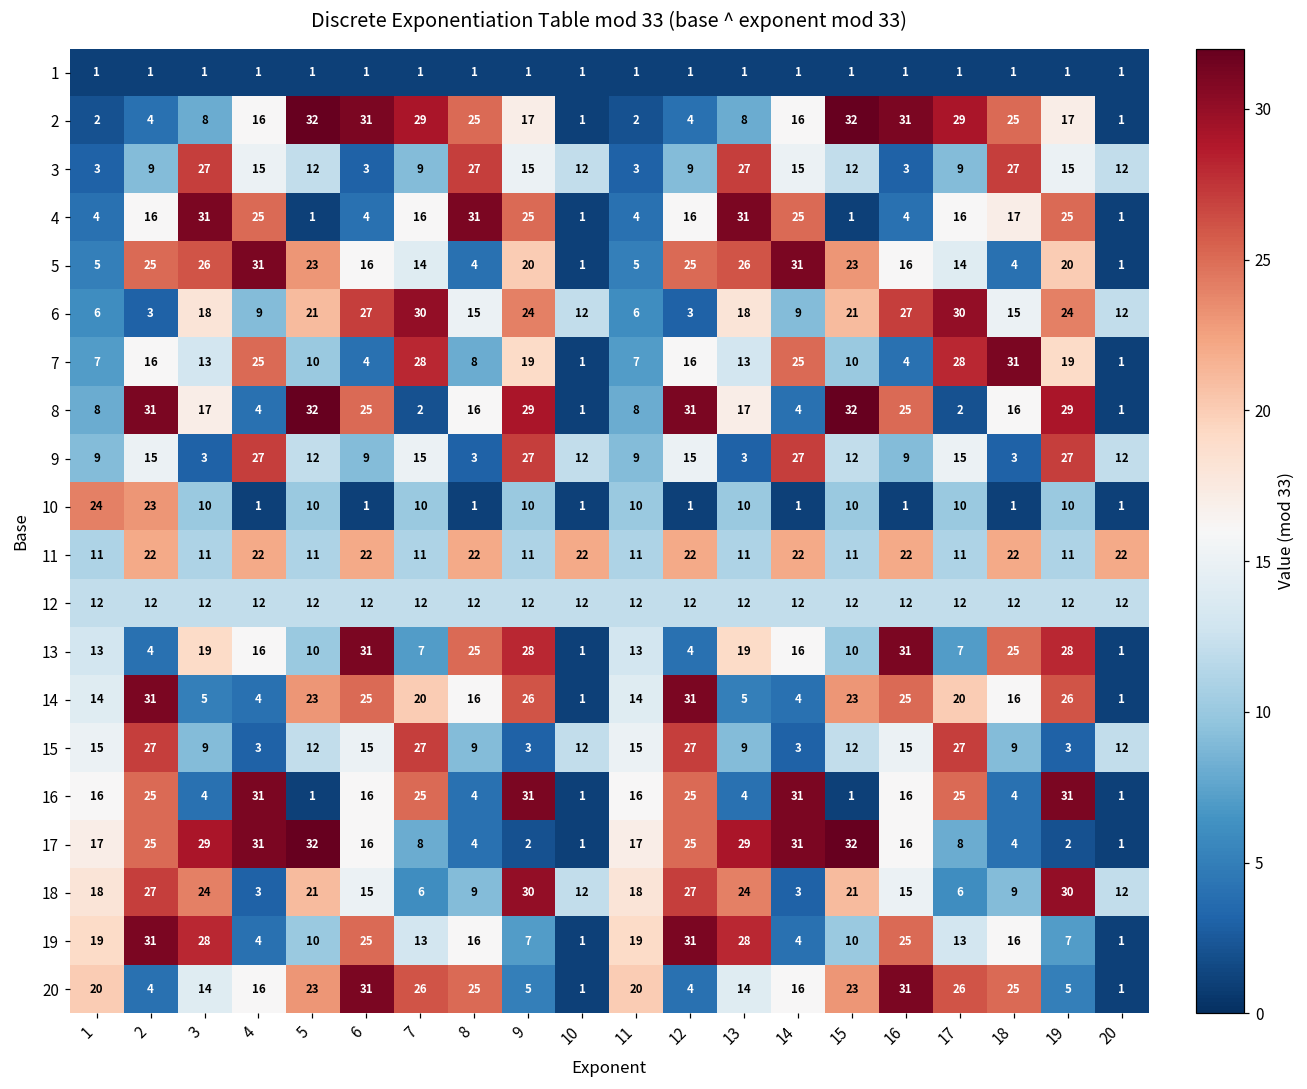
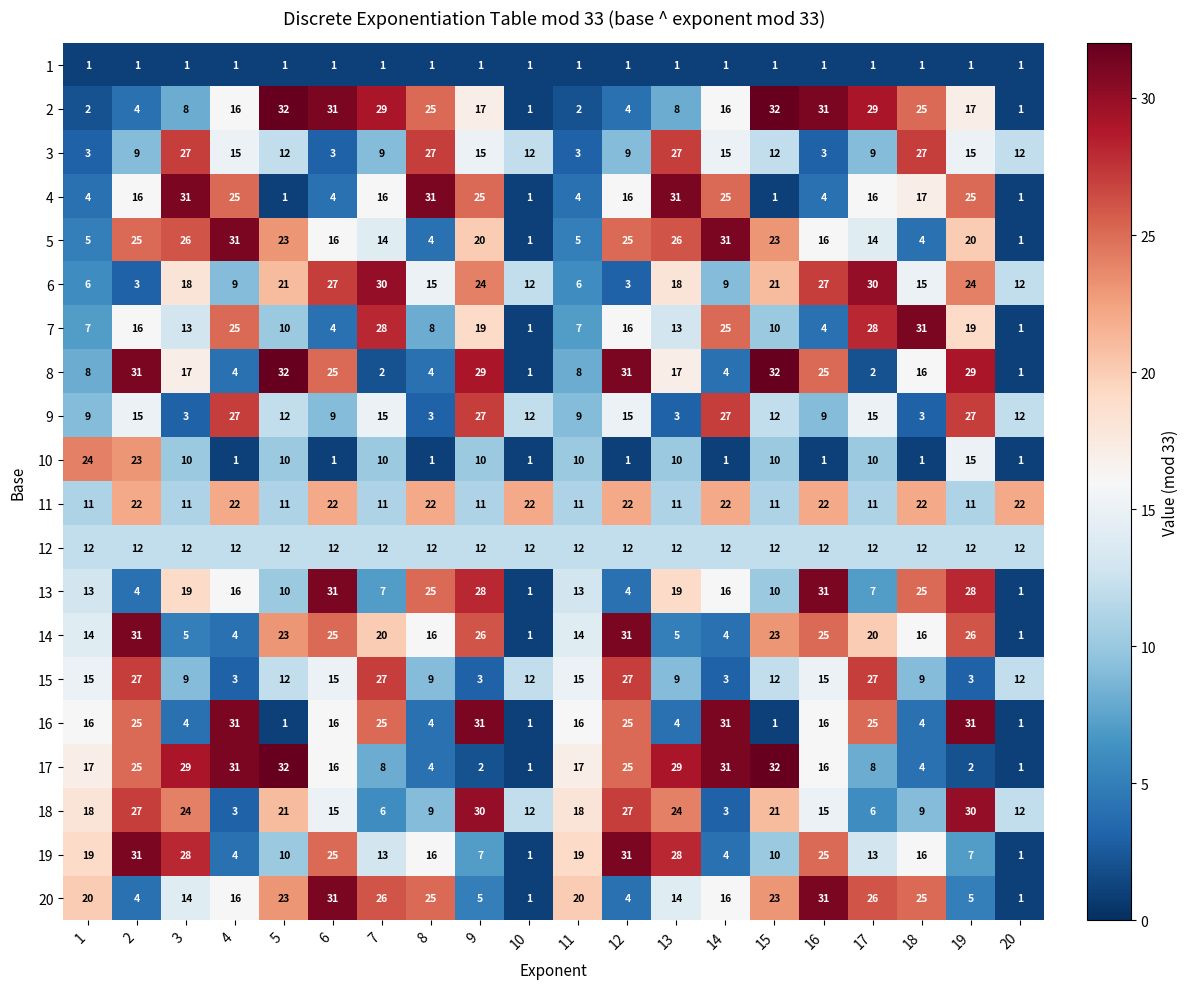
8, 8: 16 -> 4
10, 19: 10 -> 15
